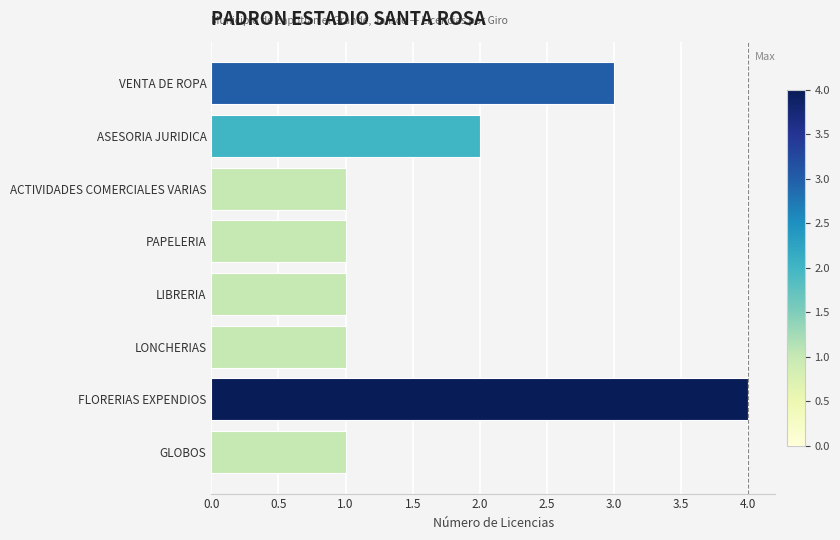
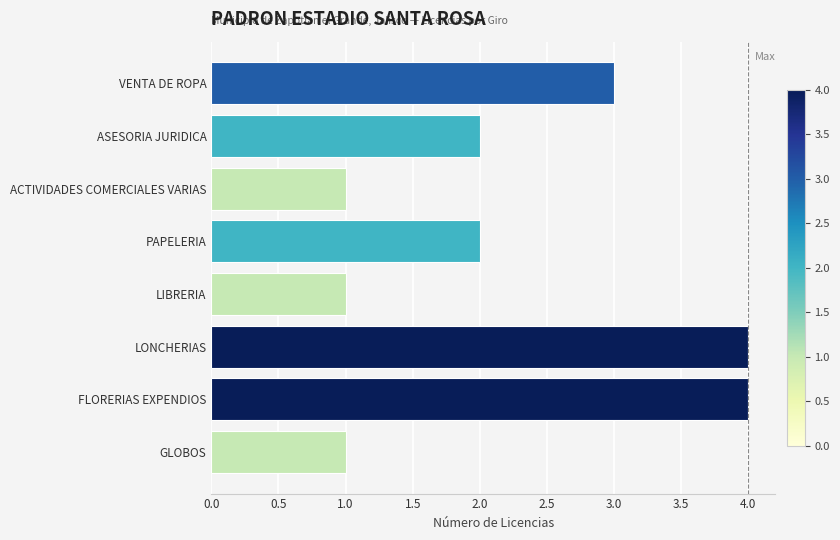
PAPELERIA: 1 -> 2
LONCHERIAS: 1 -> 4
